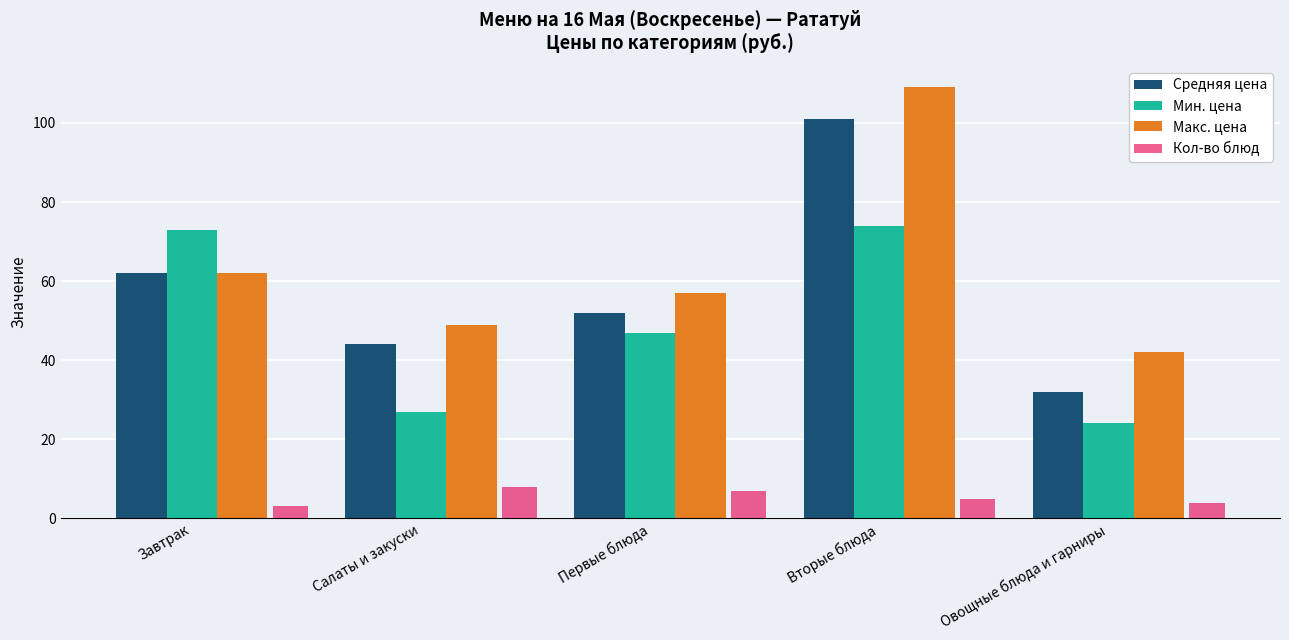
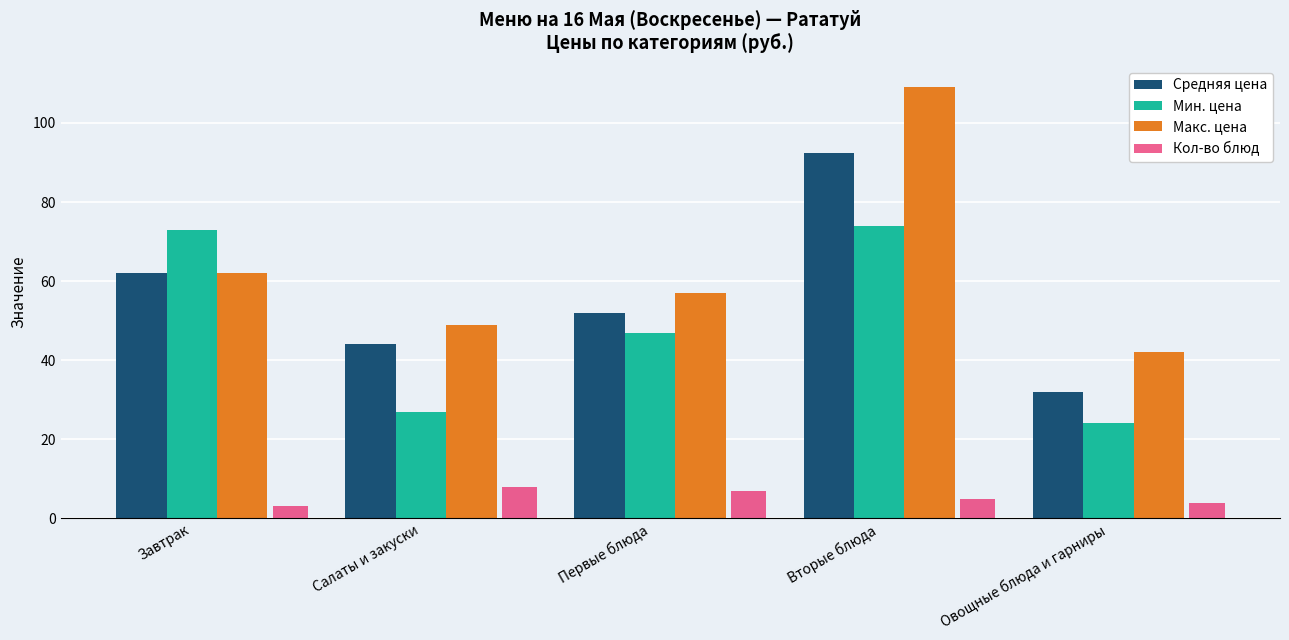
Средняя цена, Вторые блюда: 101 -> 92
